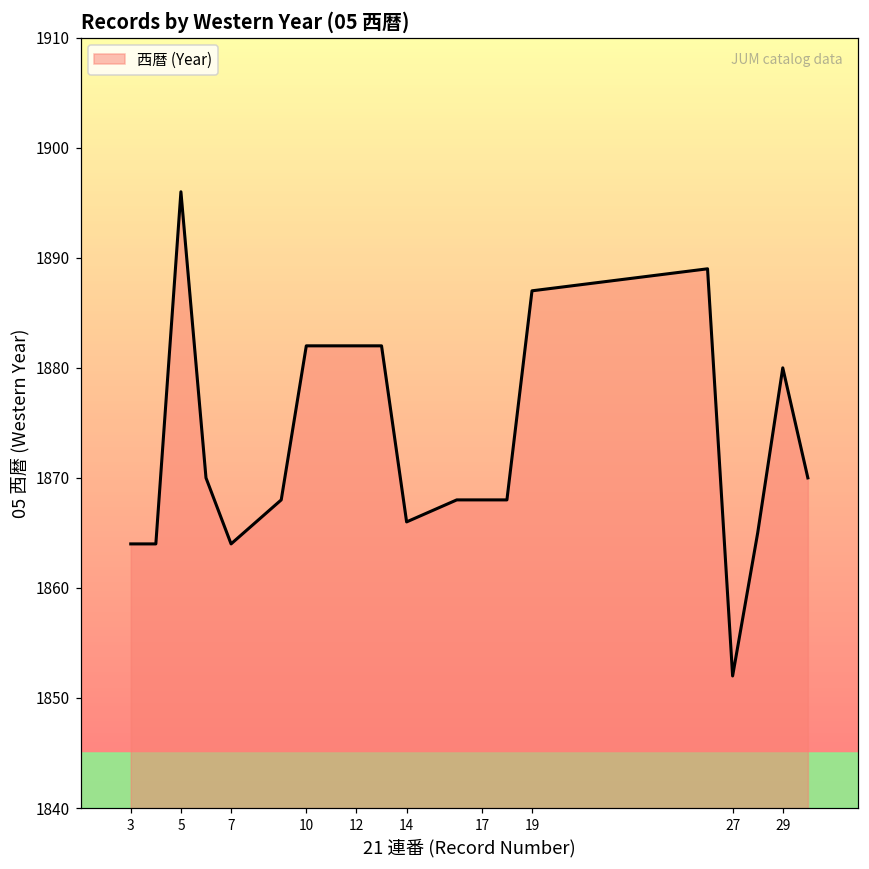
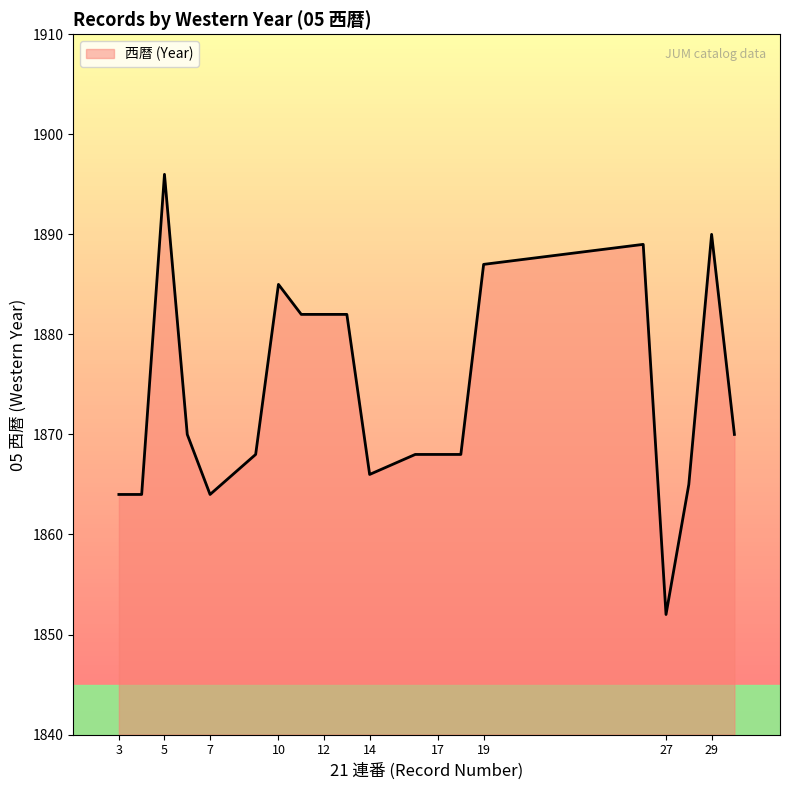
10: 1882 -> 1885
29: 1880 -> 1890
